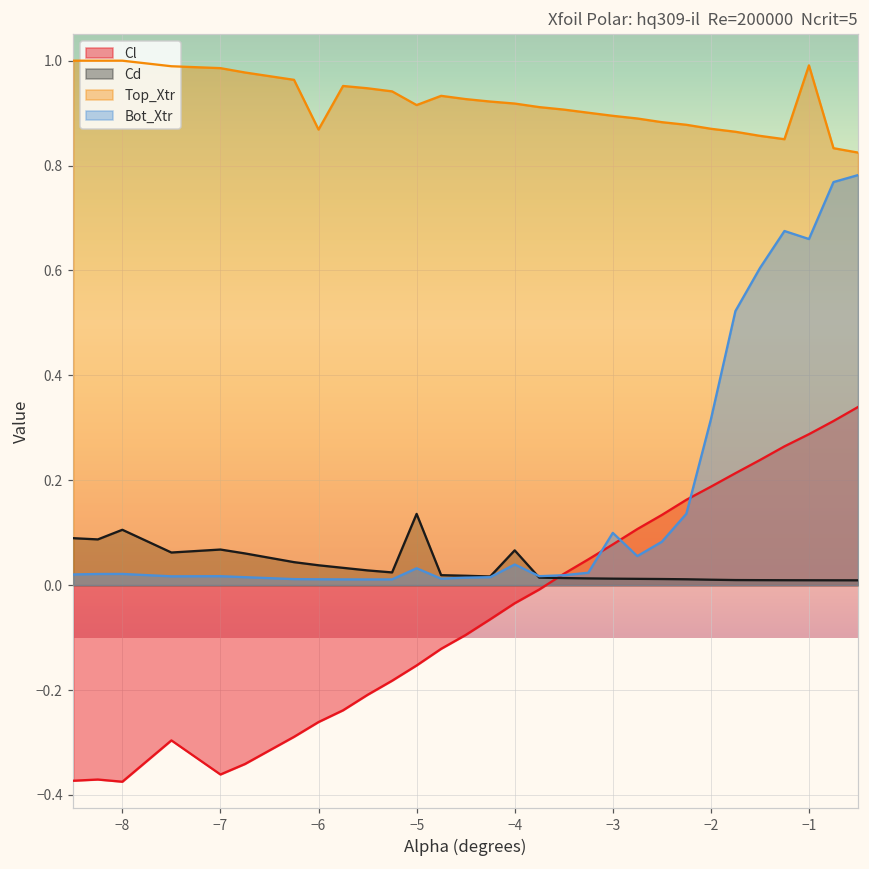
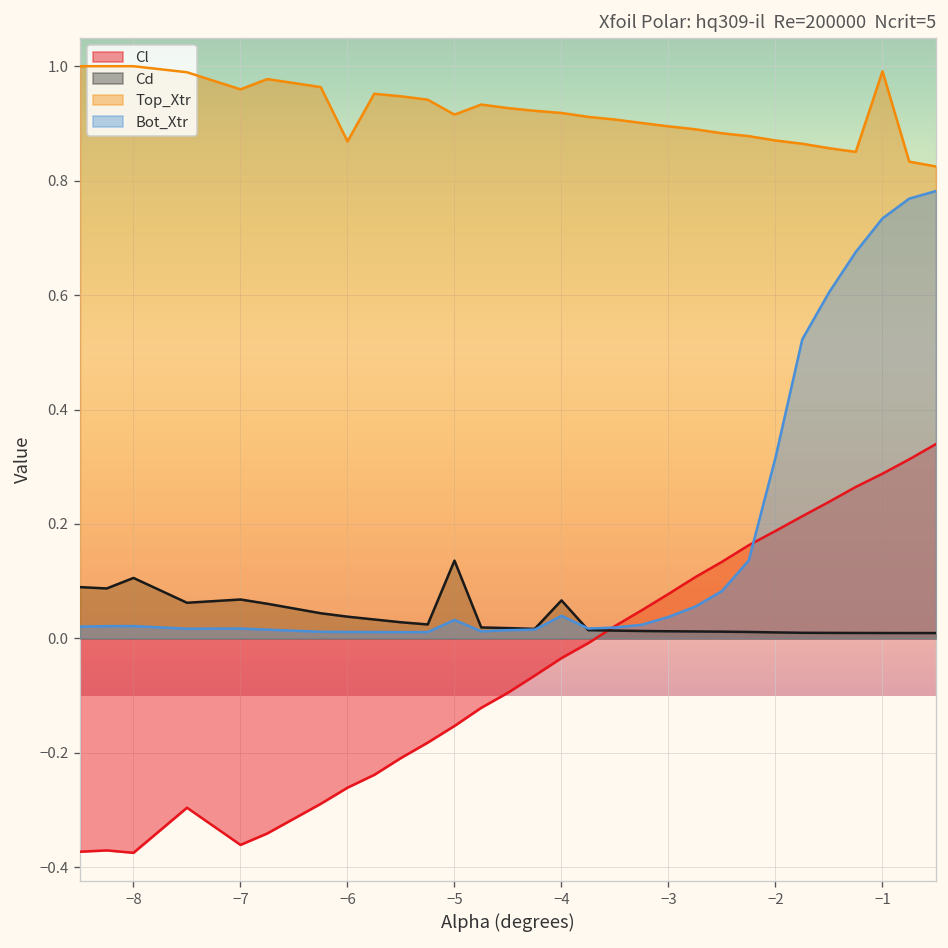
Top_Xtr, −7: 0.99 -> 0.96
Bot_Xtr, −3: 0.10 -> 0.04
Bot_Xtr, −1: 0.66 -> 0.73
